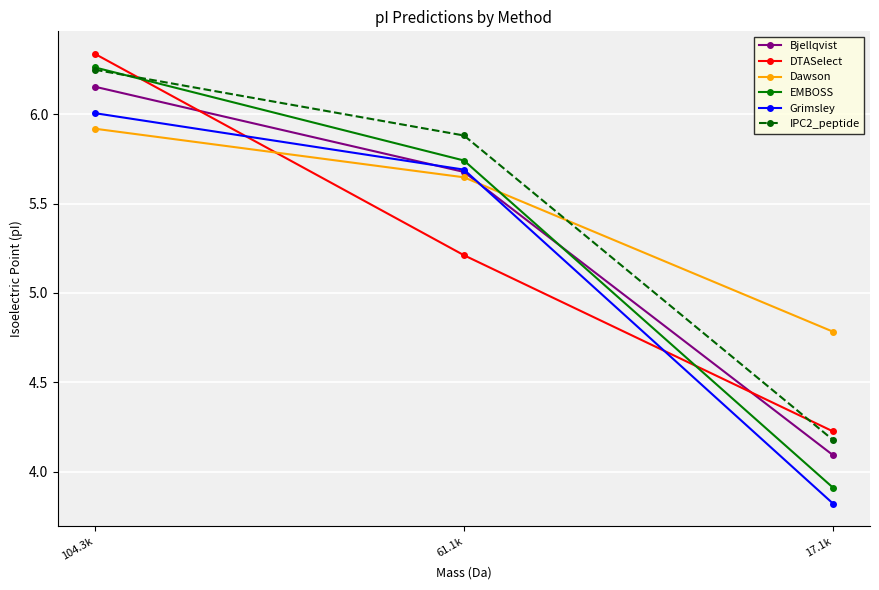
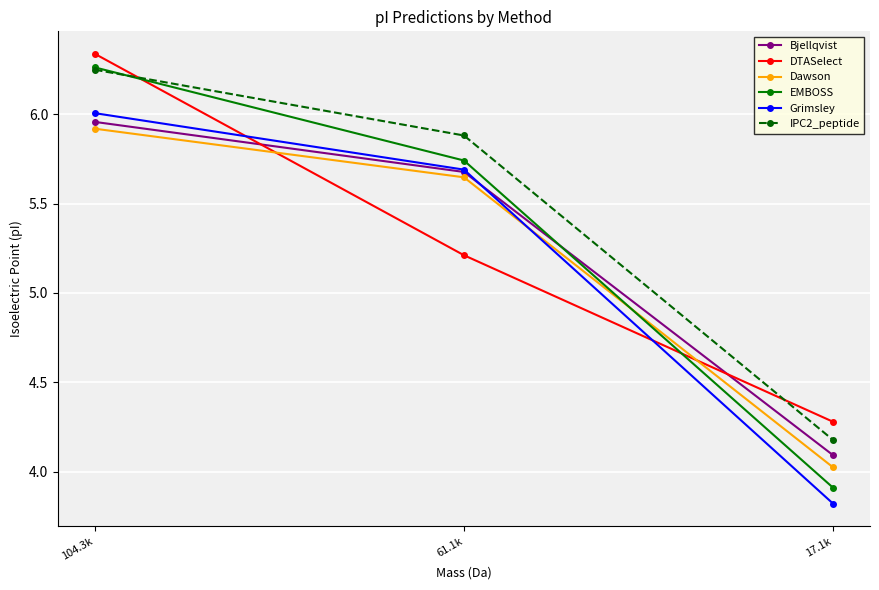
Bjellqvist, 104.3k: 6.15 -> 5.96
DTASelect, 17.1k: 4.23 -> 4.28
Dawson, 17.1k: 4.78 -> 4.02
